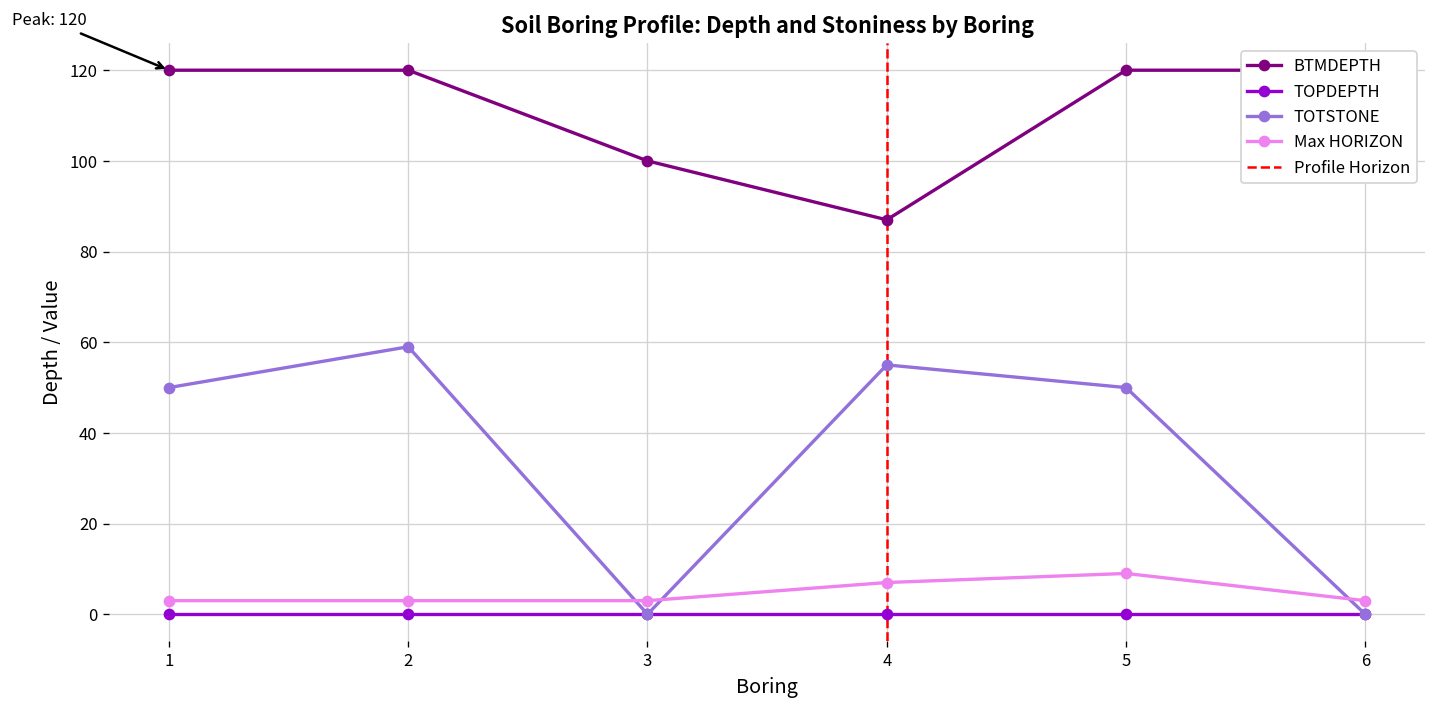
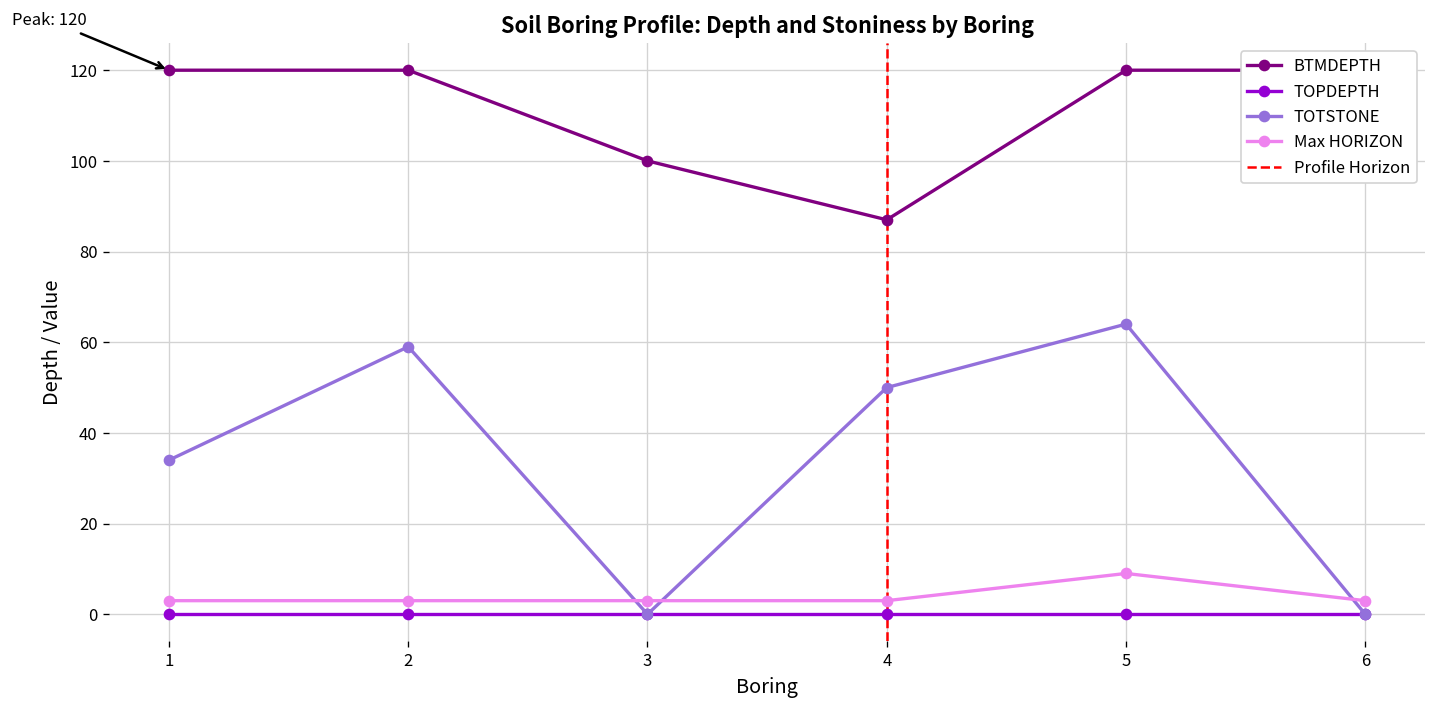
TOTSTONE, 1: 50 -> 34
TOTSTONE, 4: 55 -> 50
Max HORIZON, 4: 7 -> 3
TOTSTONE, 5: 50 -> 64
